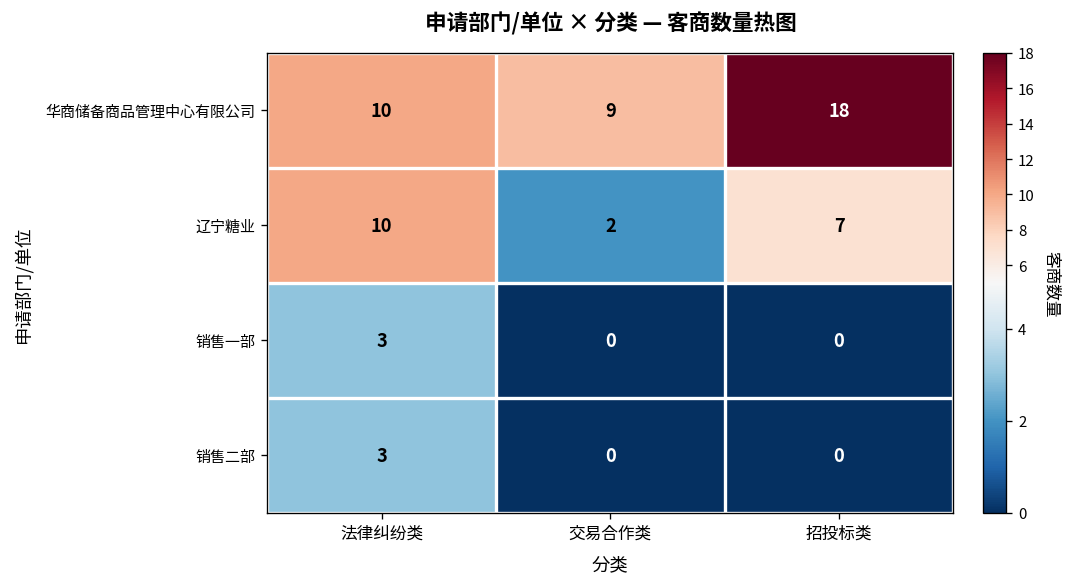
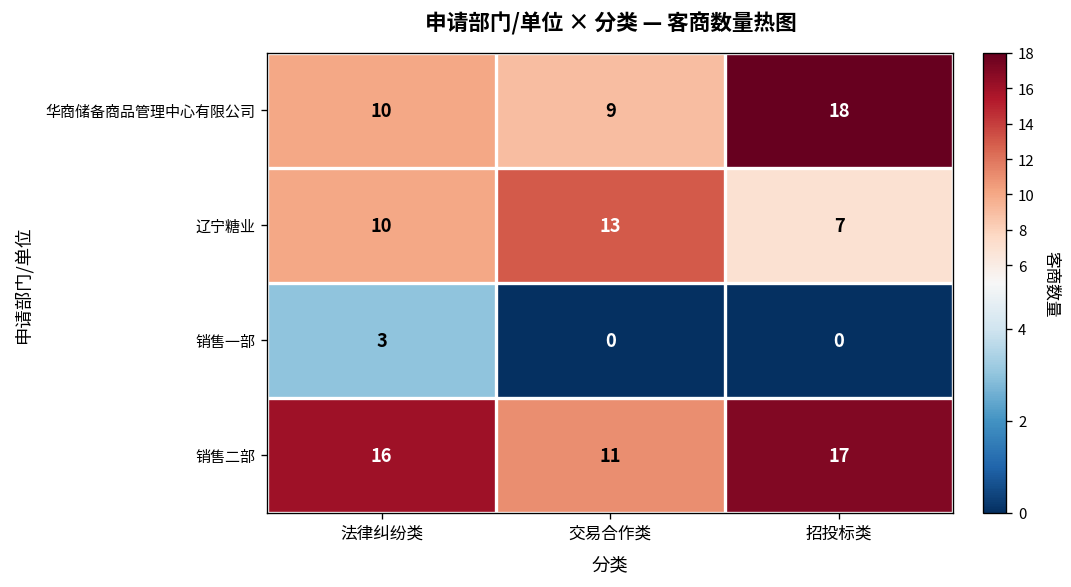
辽宁糖业, 交易合作类: 2 -> 13
销售二部, 法律纠纷类: 3 -> 16
销售二部, 交易合作类: 0 -> 11
销售二部, 招投标类: 0 -> 17
